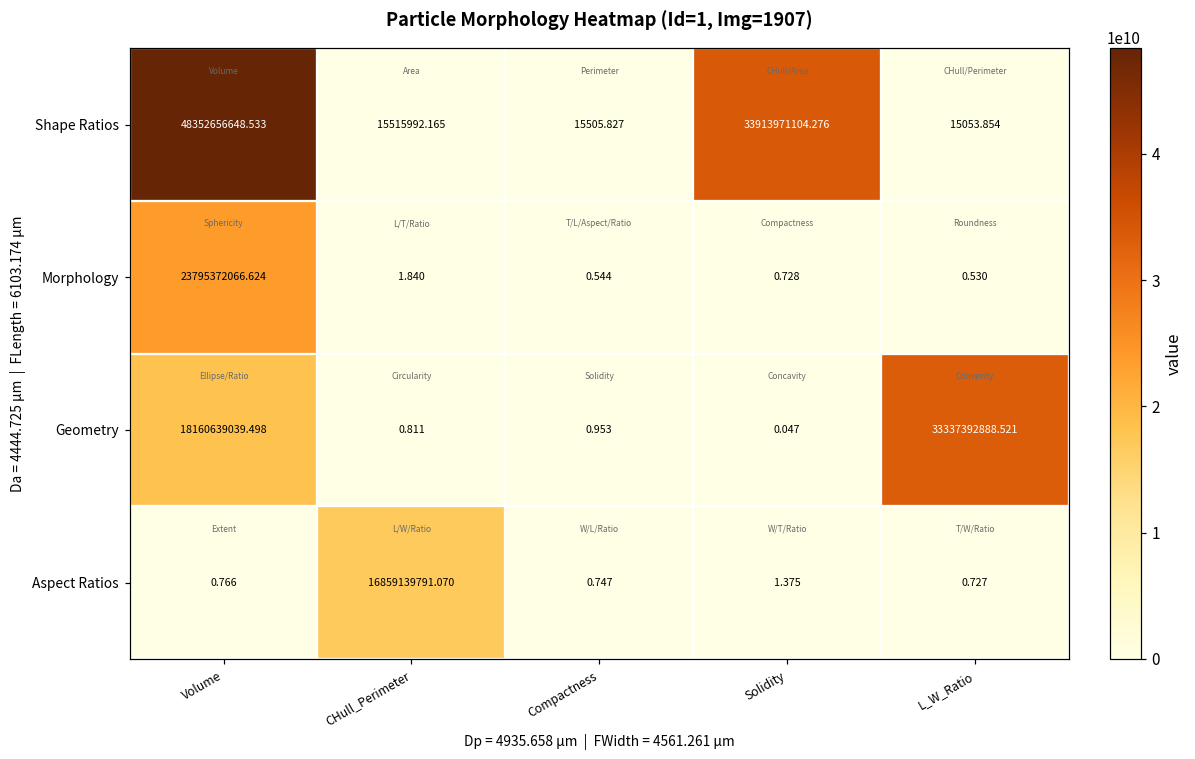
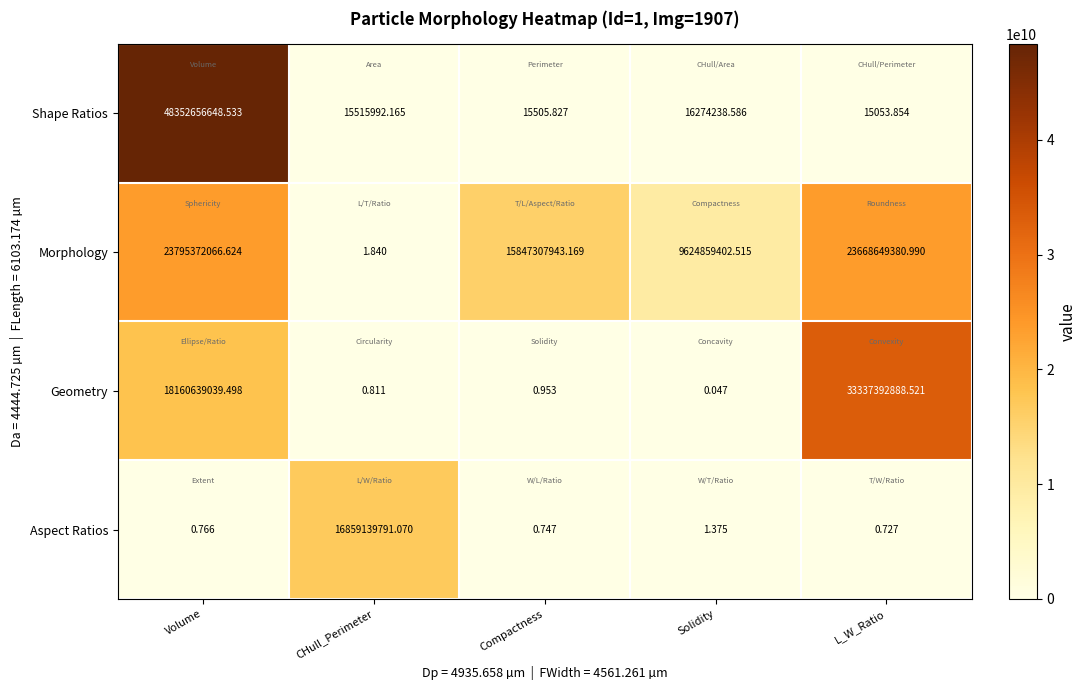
Shape Ratios, Solidity: 33913971104.276 -> 16274238.586
Morphology, Compactness: 0.544 -> 15847307943.169
Morphology, Solidity: 0.728 -> 9624859402.515
Morphology, L_W_Ratio: 0.530 -> 23668649380.990
